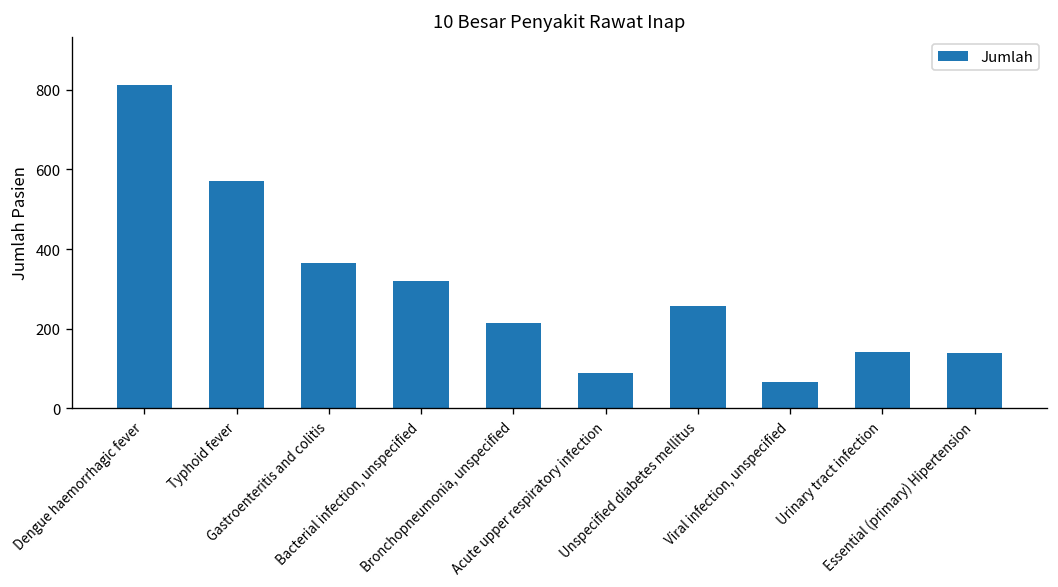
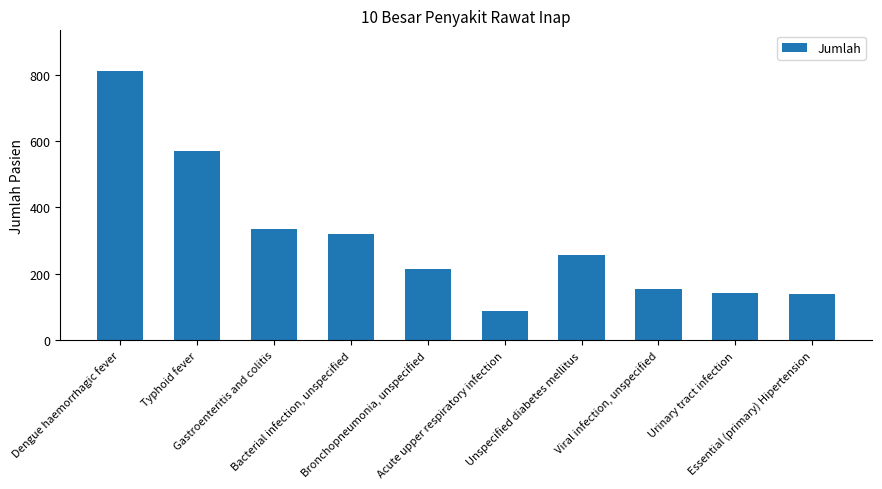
Gastroenteritis and colitis: 370 -> 340
Viral infection, unspecified: 70 -> 150
